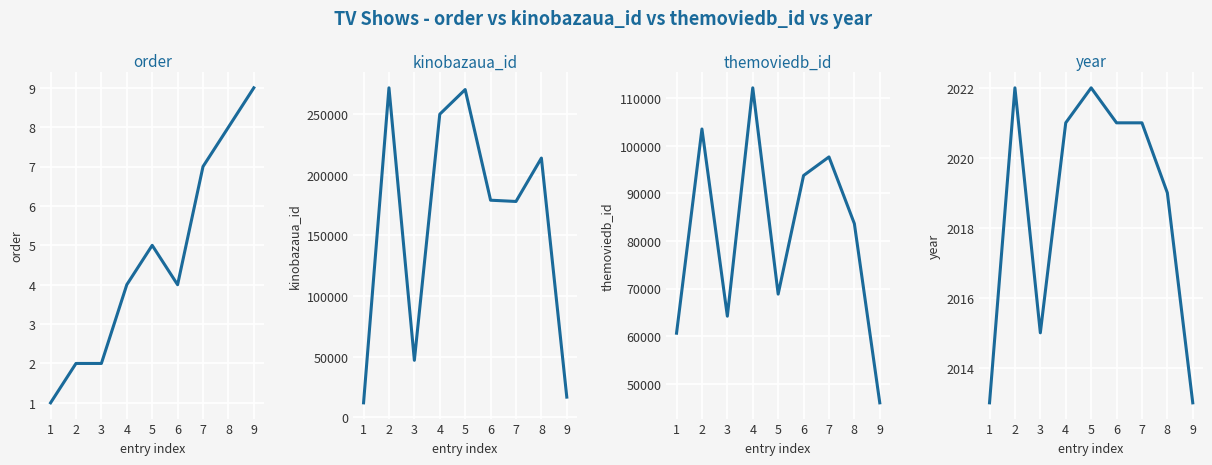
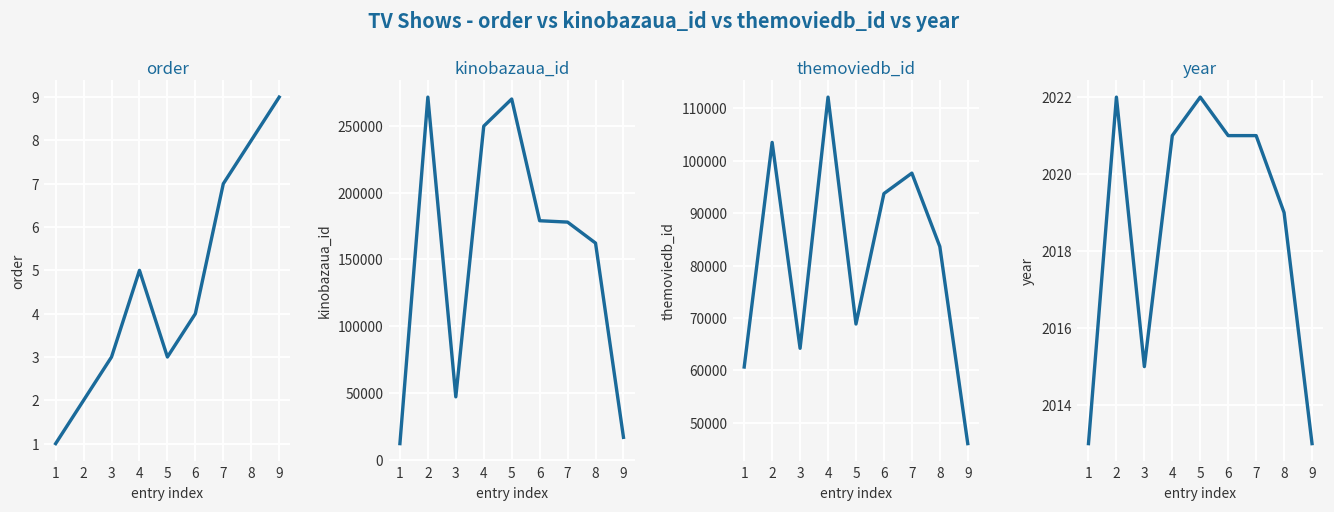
order, 3: 2 -> 3
order, 4: 4 -> 5
order, 5: 5 -> 3
kinobazaua_id, 8: 214000 -> 162000
